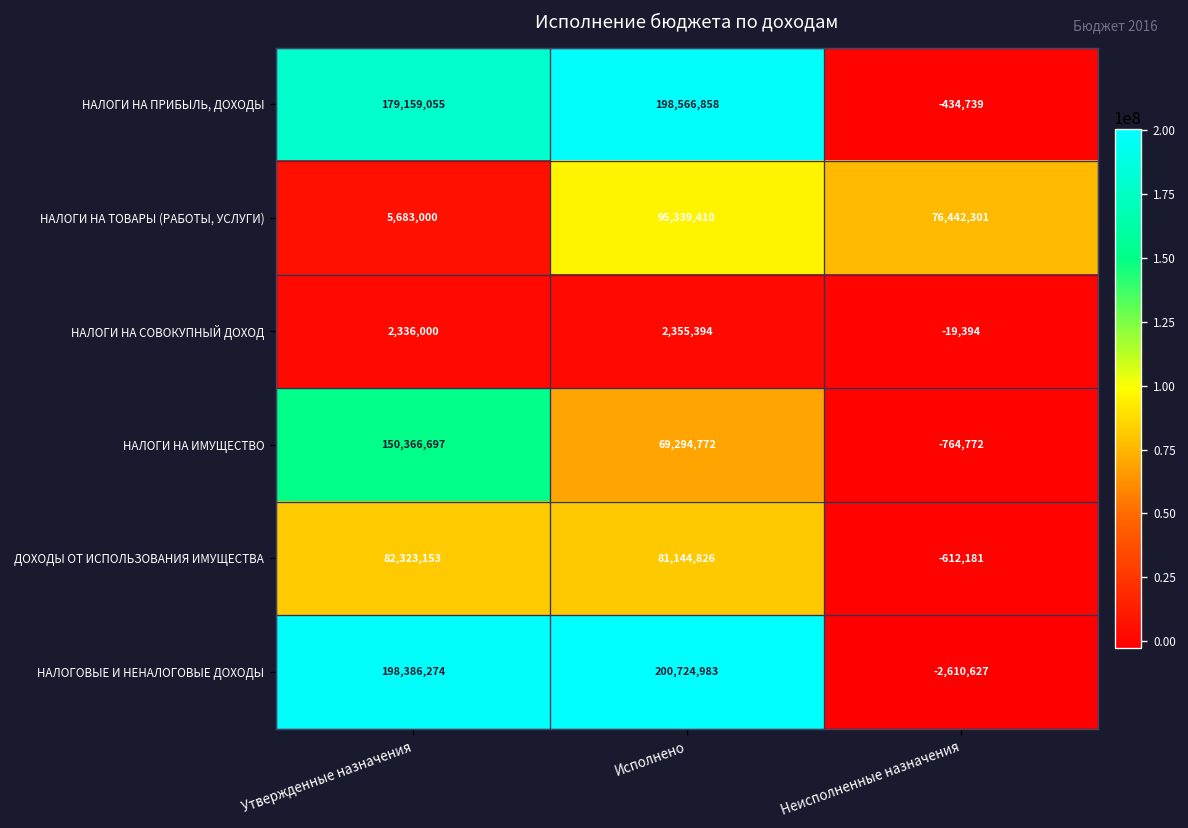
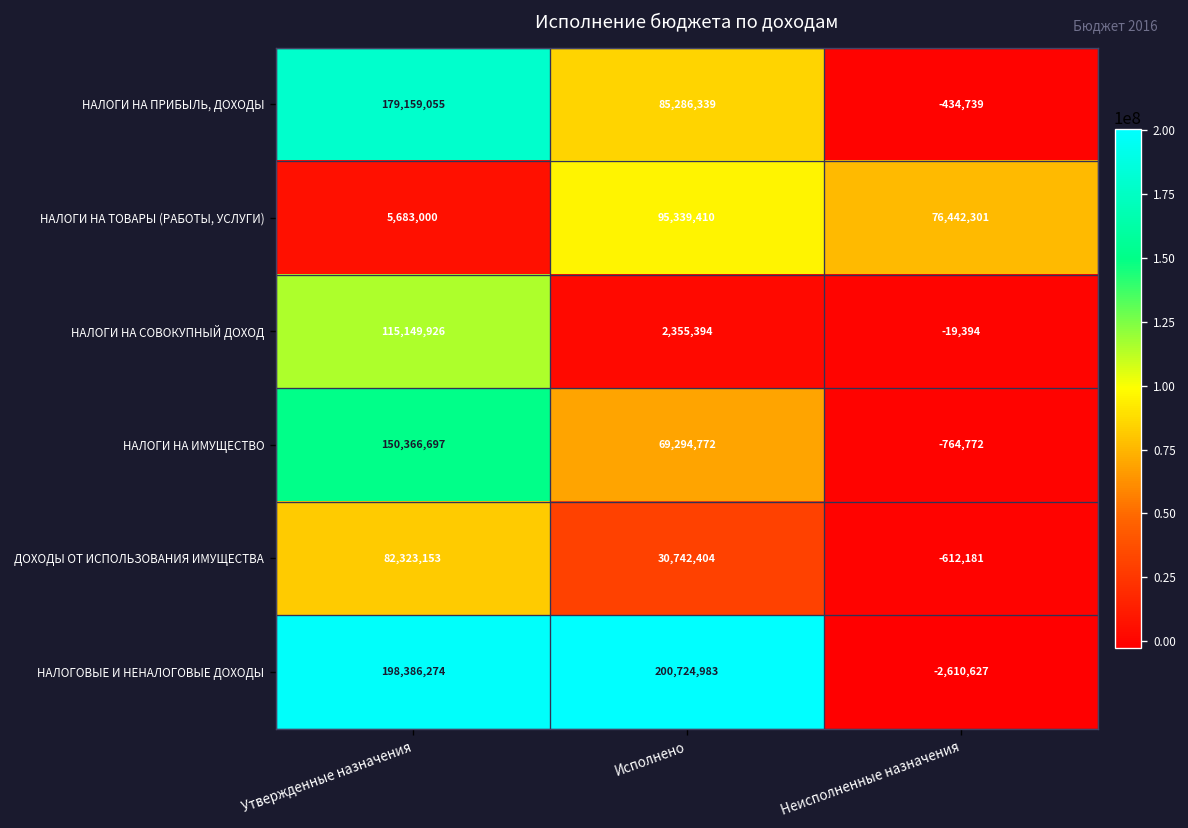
НАЛОГИ НА ПРИБЫЛЬ, ДОХОДЫ, Исполнено: 198,566,858 -> 85,286,339
НАЛОГИ НА СОВОКУПНЫЙ ДОХОД, Утвержденные назначения: 2,336,000 -> 115,149,926
ДОХОДЫ ОТ ИСПОЛЬЗОВАНИЯ ИМУЩЕСТВА, Исполнено: 81,144,826 -> 30,742,404
